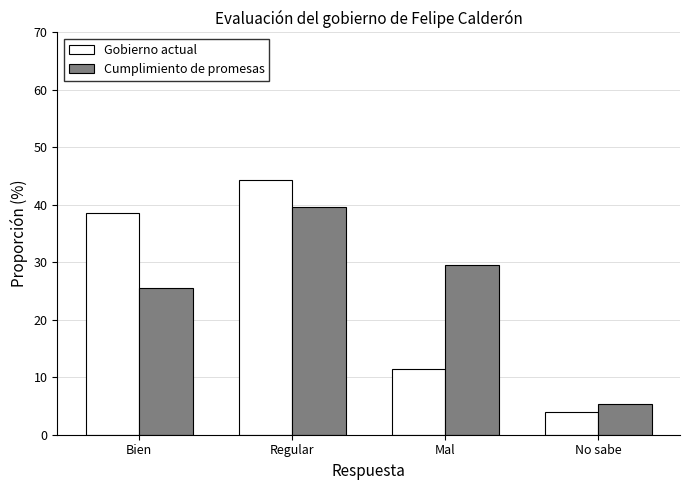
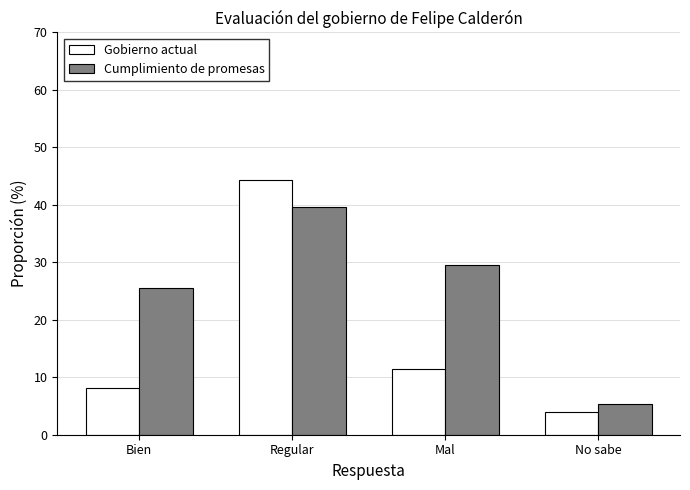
Gobierno actual, Bien: 39 -> 8
